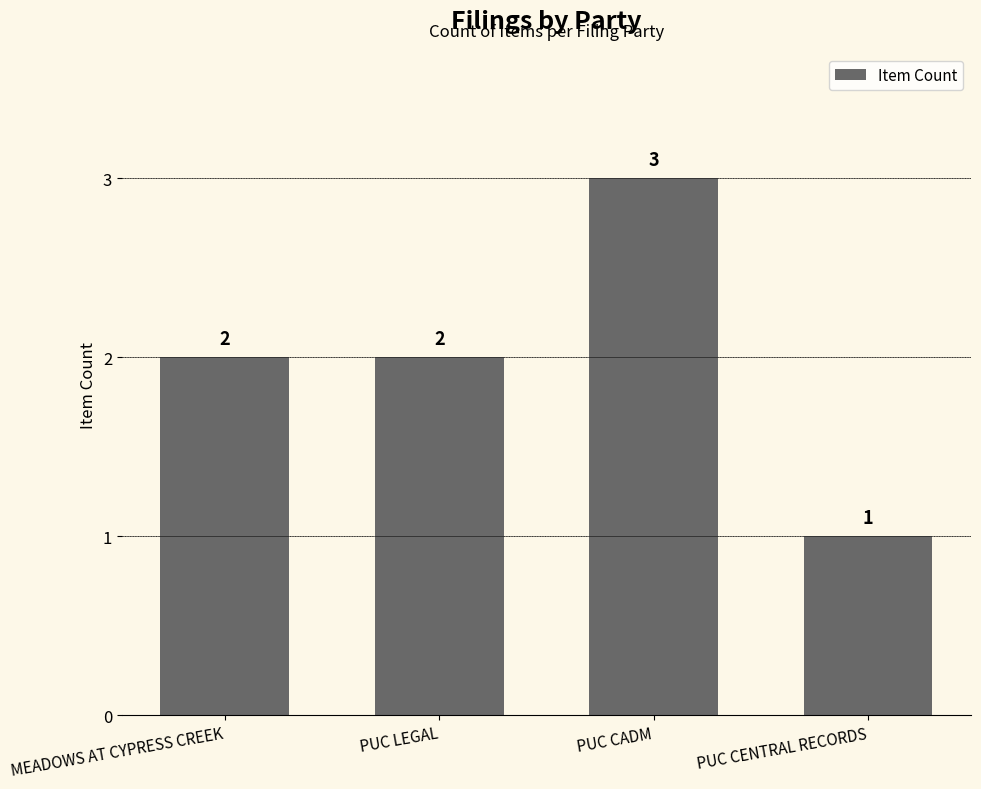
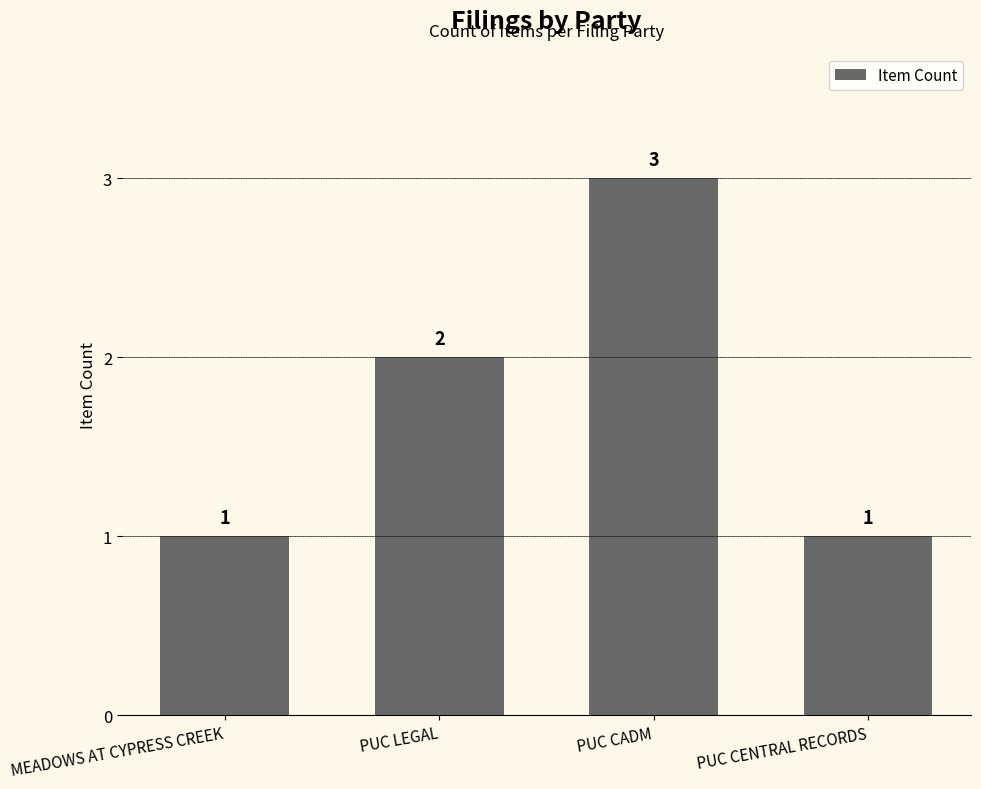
MEADOWS AT CYPRESS CREEK: 2 -> 1
